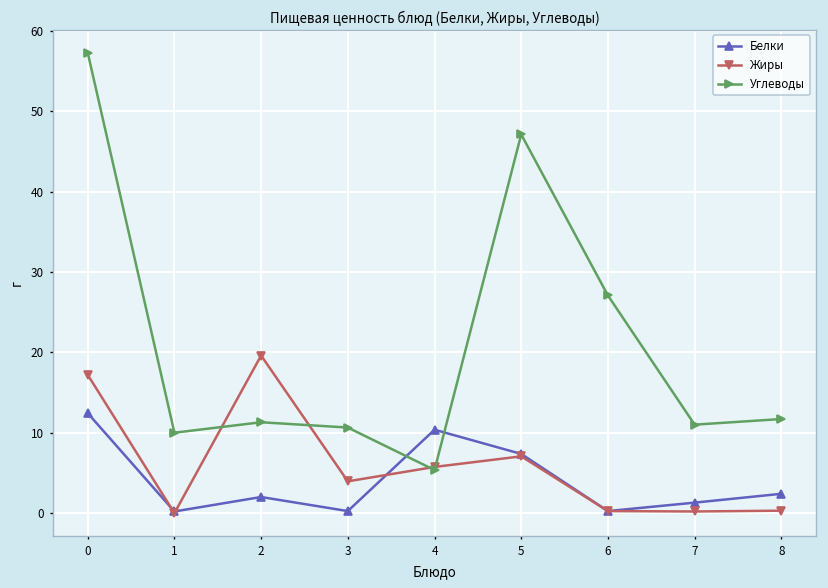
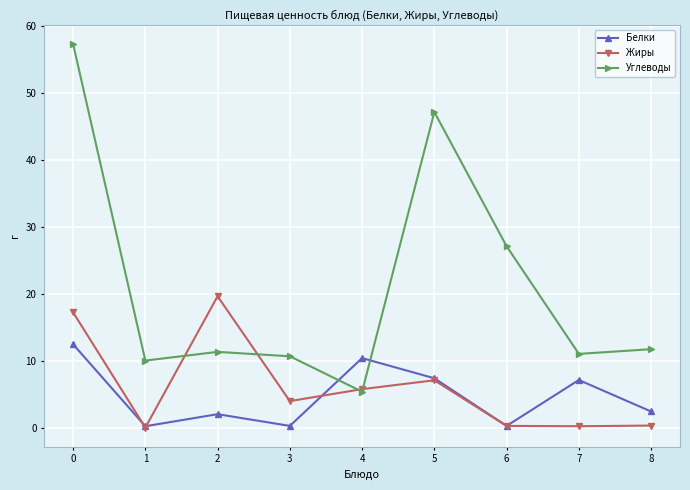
Белки, 7: 1 -> 7
